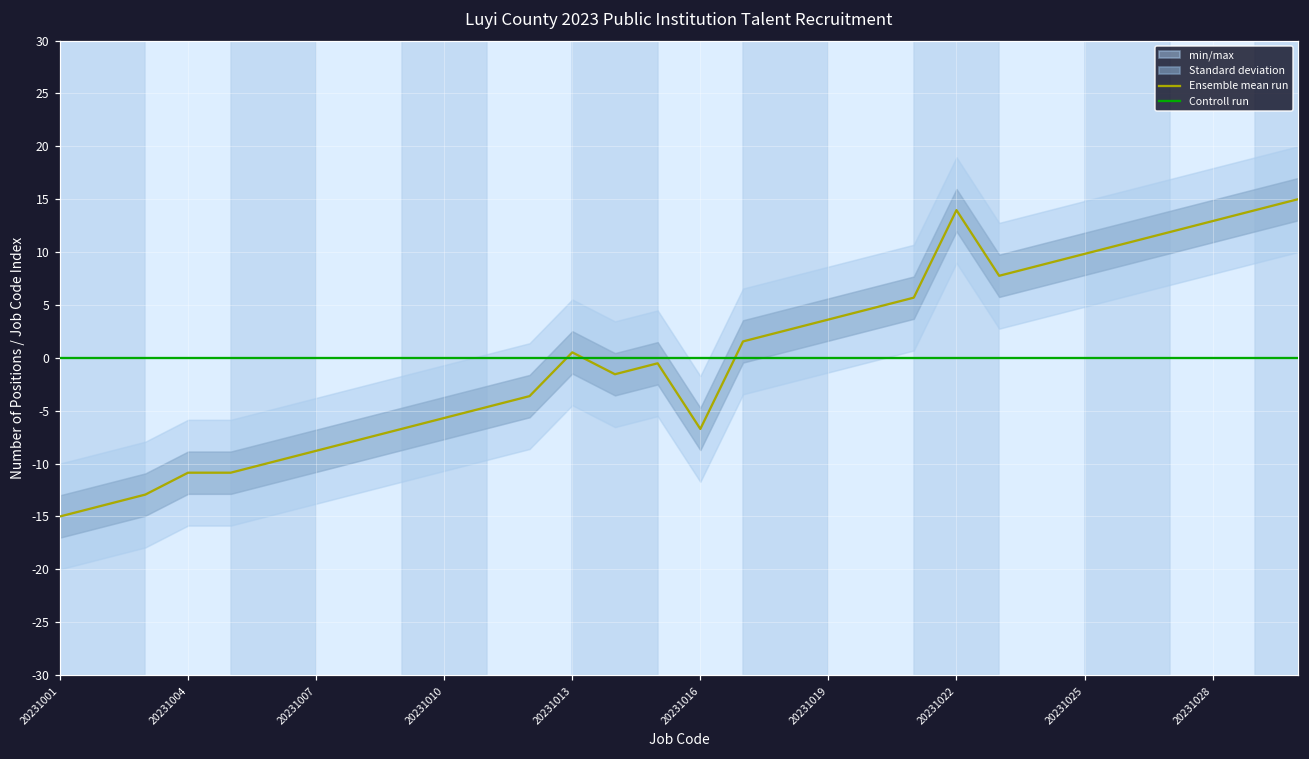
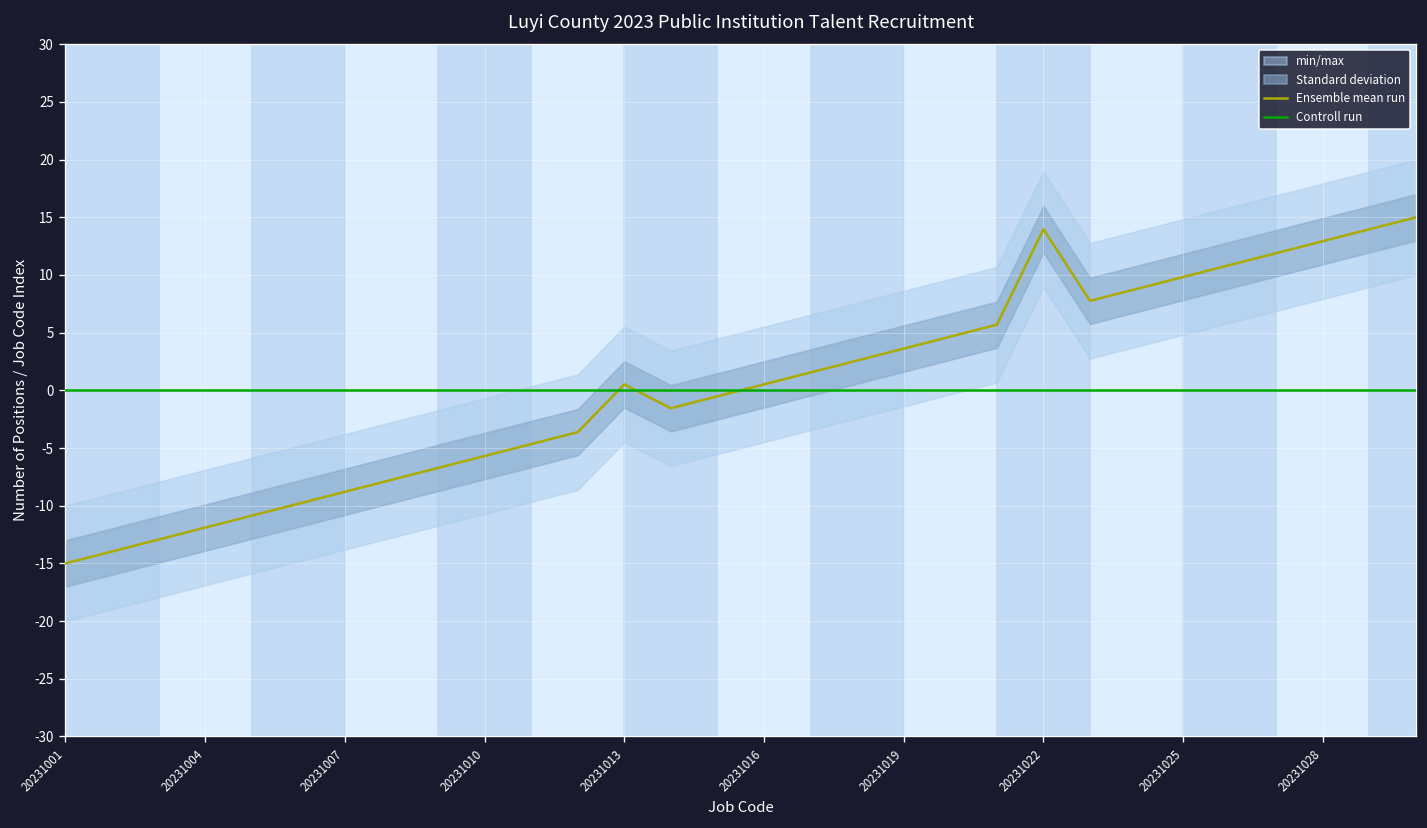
Ensemble mean run, 20231004: -11 -> -12
Ensemble mean run, 20231016: -7 -> 1
